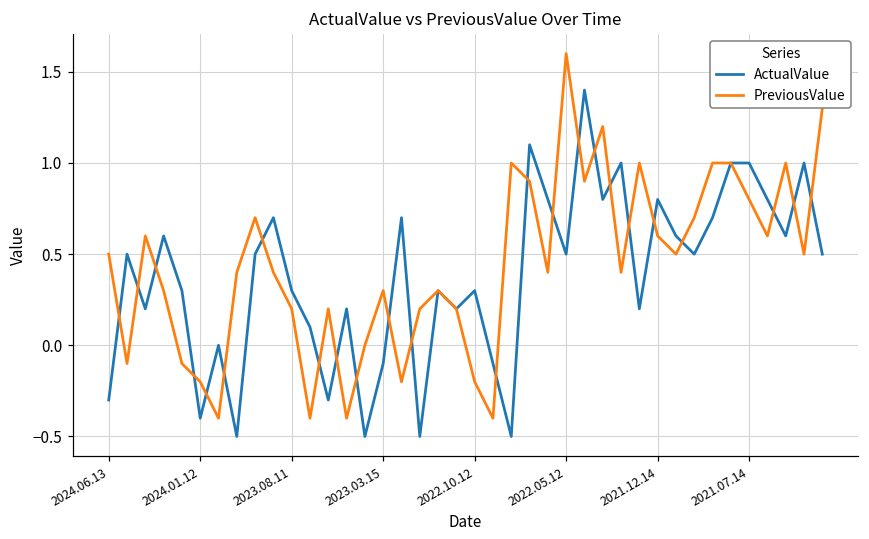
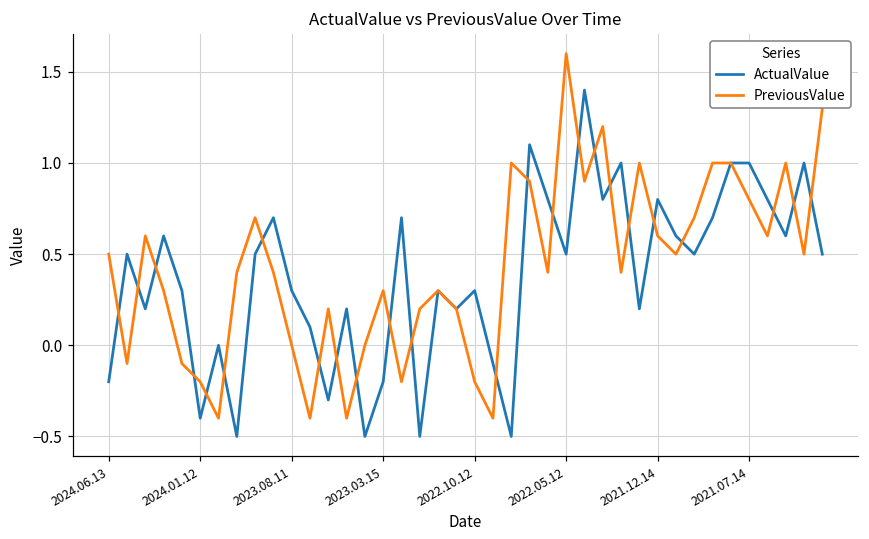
ActualValue, 2024.06.13: -0.3 -> -0.2
PreviousValue, 2023.08.11: 0.2 -> 0.0
ActualValue, 2023.03.15: -0.1 -> -0.2
